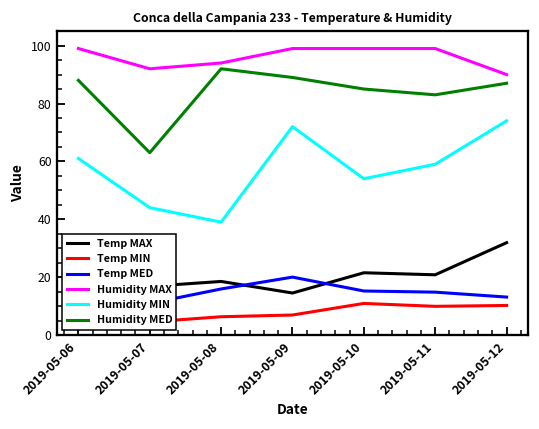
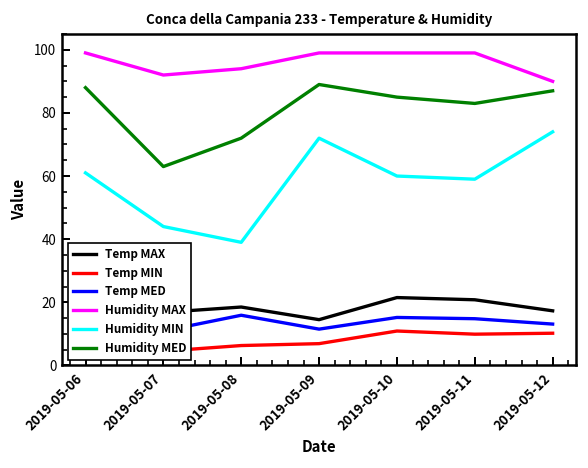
Humidity MED, 2019-05-08: 92 -> 72
Temp MED, 2019-05-09: 20 -> 12
Humidity MIN, 2019-05-10: 54 -> 60
Temp MAX, 2019-05-12: 32 -> 17
